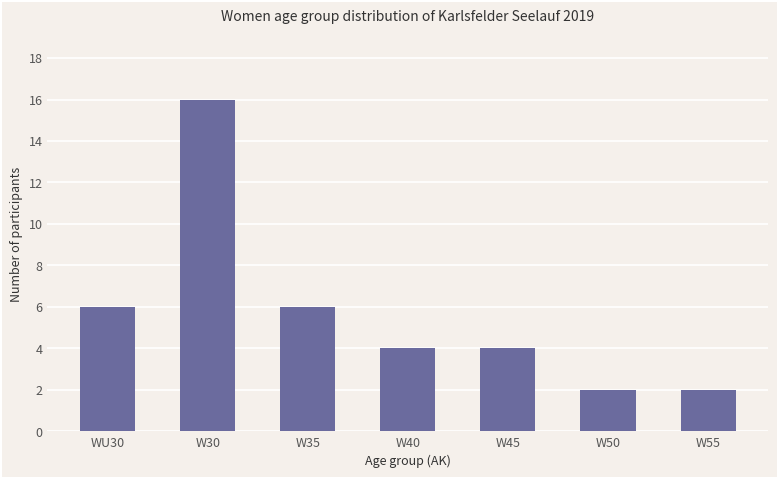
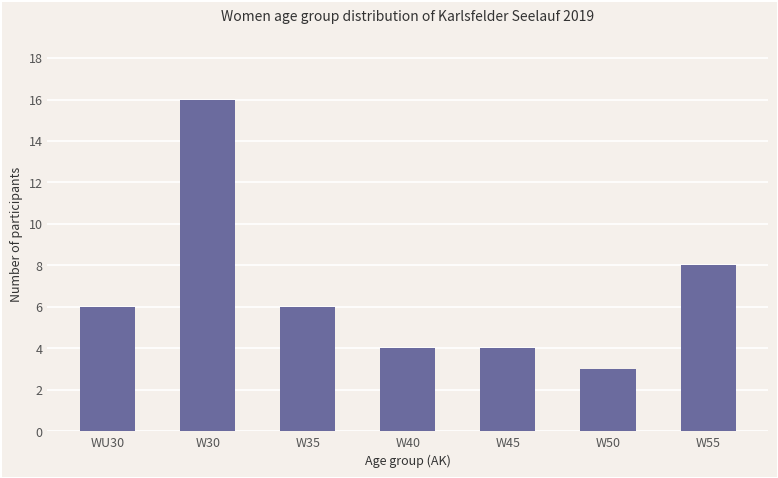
W50: 2 -> 3
W55: 2 -> 8
